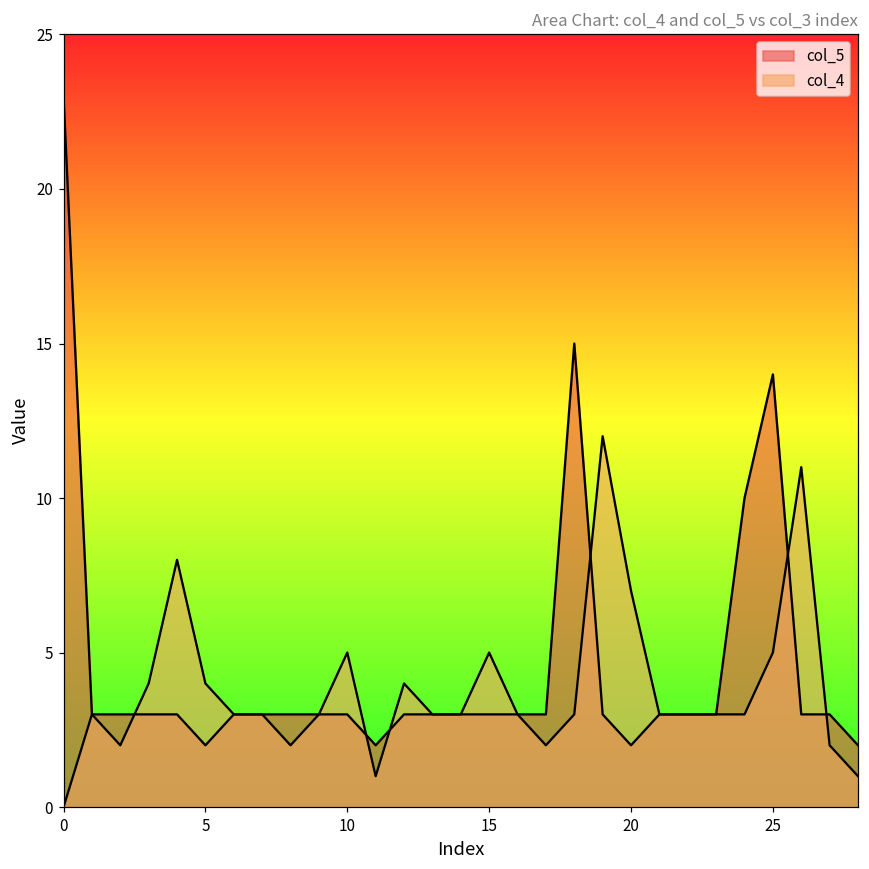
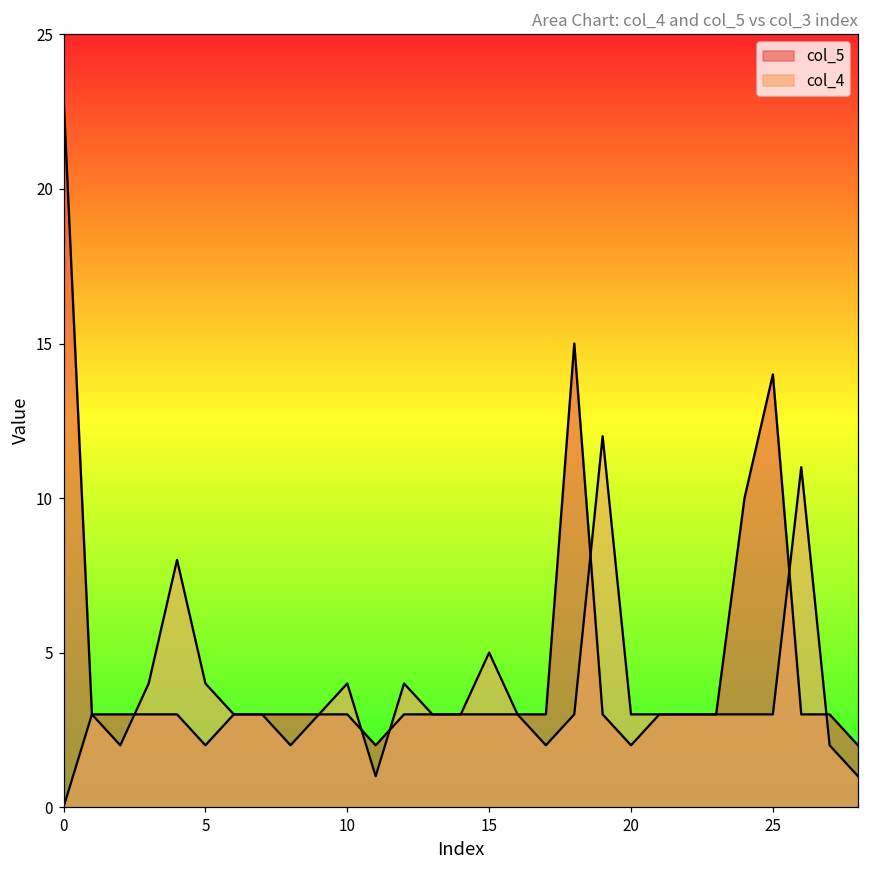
col_4, 10: 5 -> 4
col_4, 20: 7 -> 3
col_4, 25: 5 -> 3
